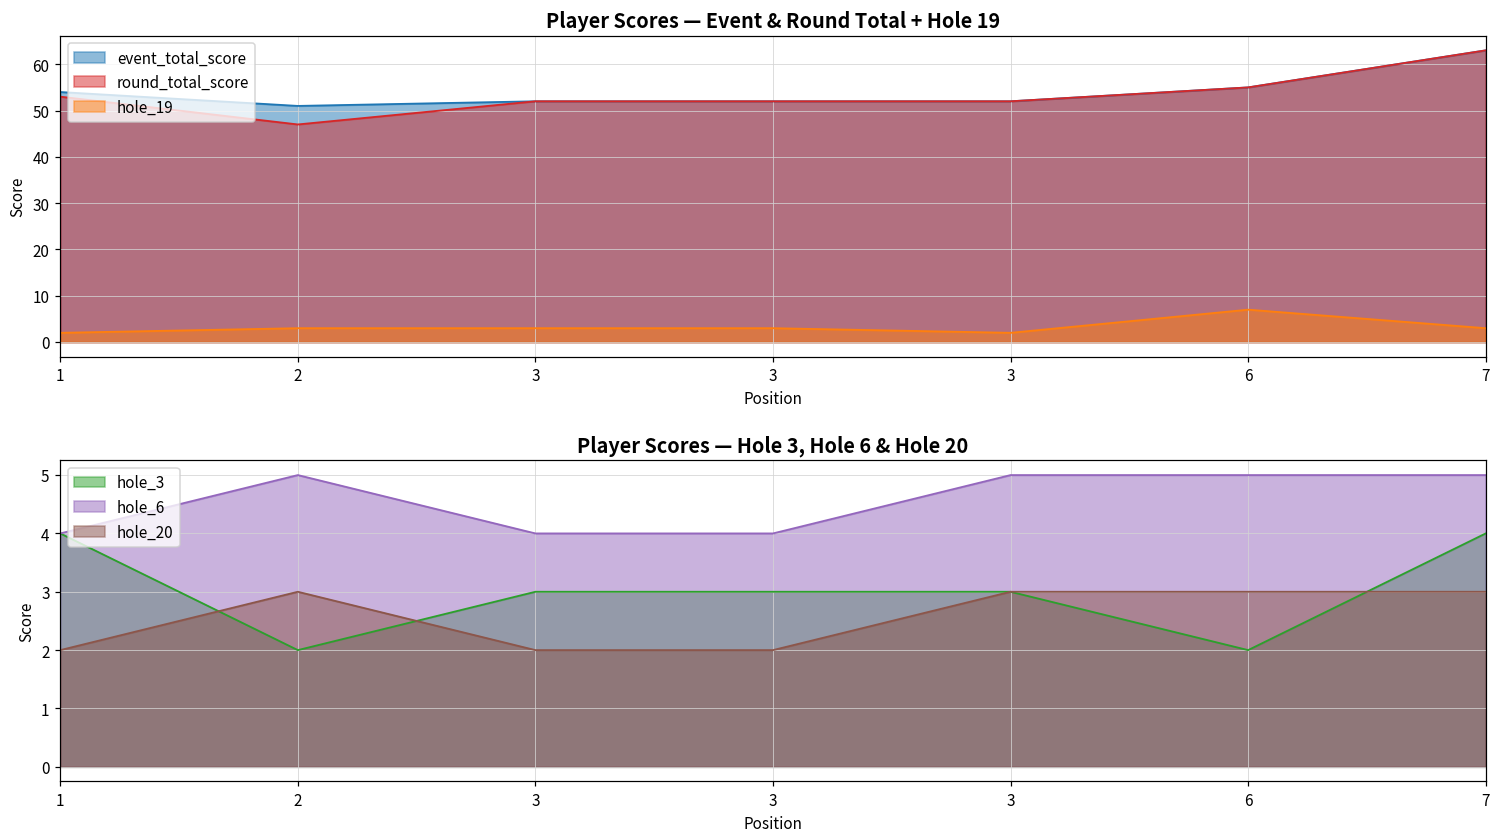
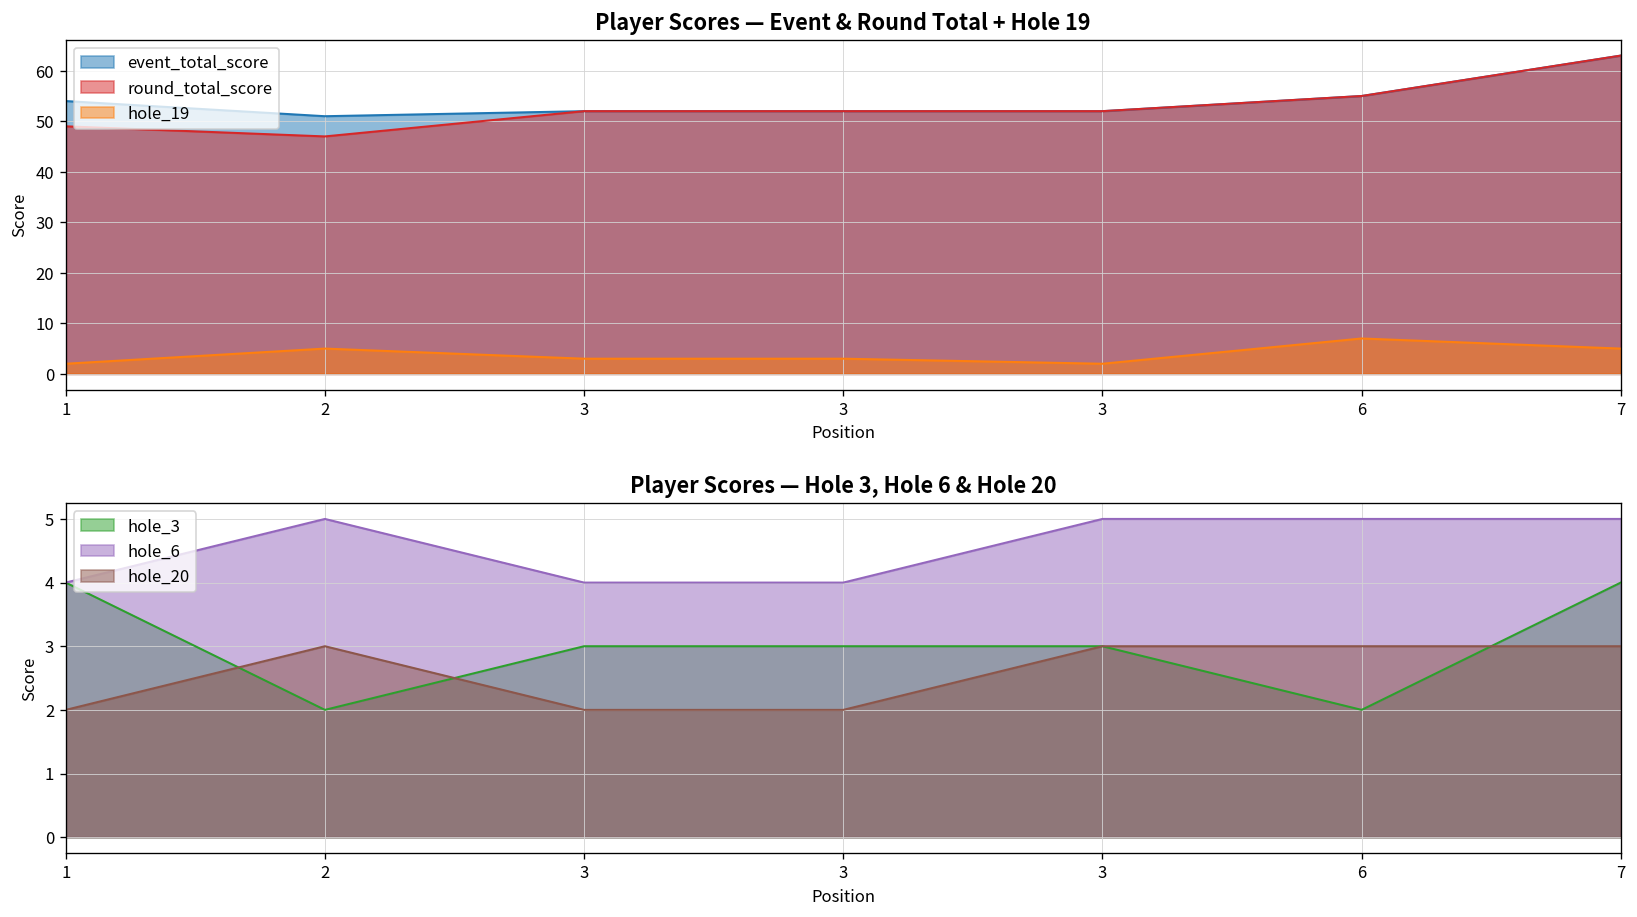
Player Scores — Event & Round Total + Hole 19, round_total_score, 1: 53 -> 49
Player Scores — Event & Round Total + Hole 19, hole_19, 2: 3 -> 5
Player Scores — Event & Round Total + Hole 19, hole_19, 7: 3 -> 5
